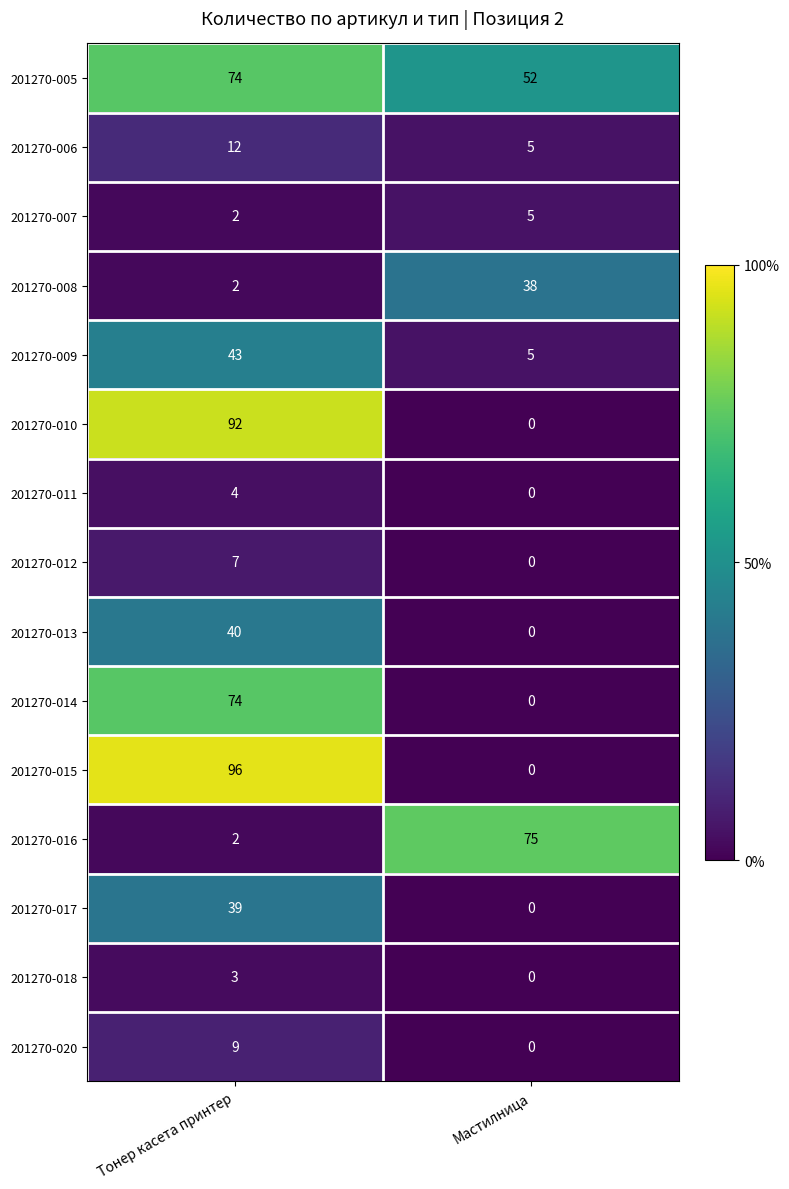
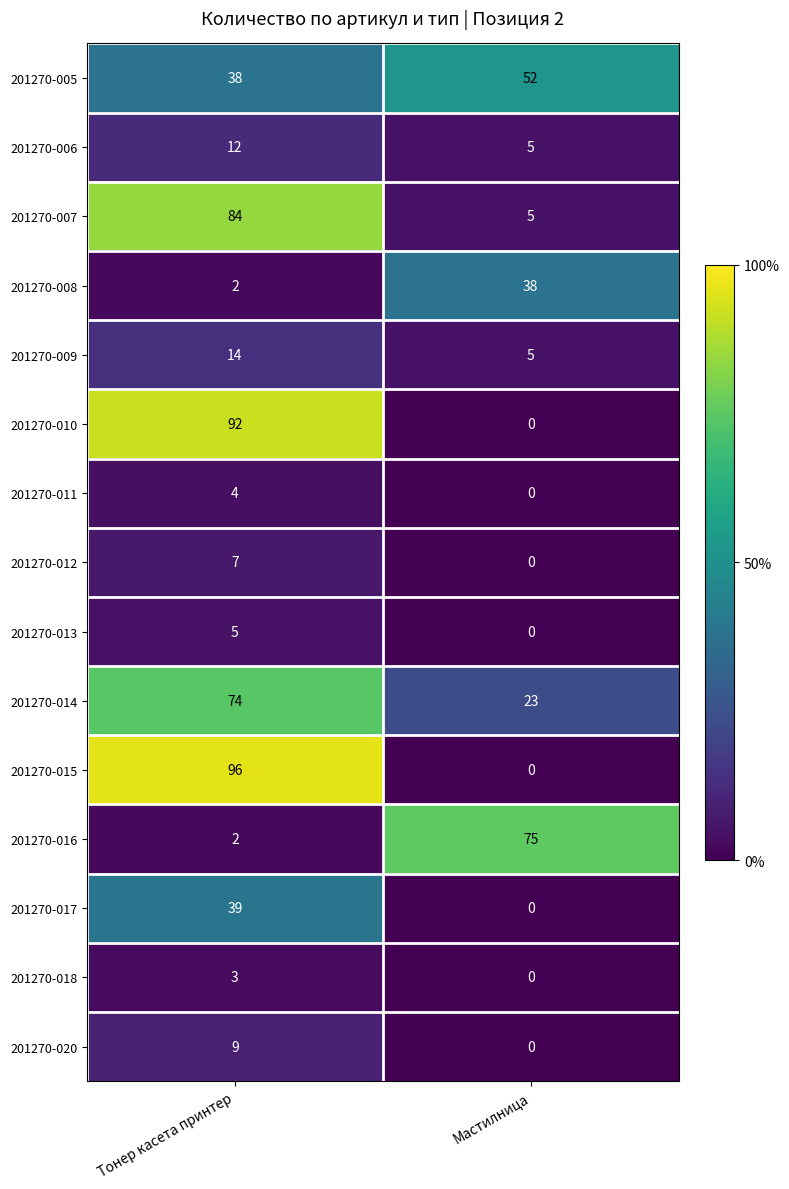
201270-005, Тонер касета принтер: 74 -> 38
201270-007, Тонер касета принтер: 2 -> 84
201270-009, Тонер касета принтер: 43 -> 14
201270-013, Тонер касета принтер: 40 -> 5
201270-014, Мастилница: 0 -> 23
